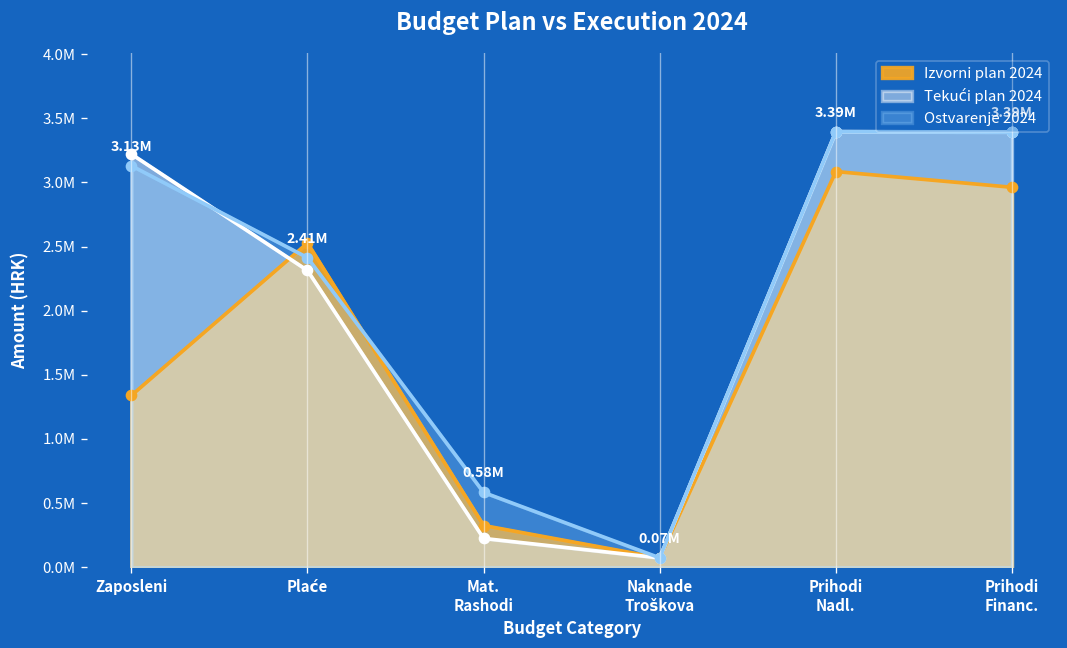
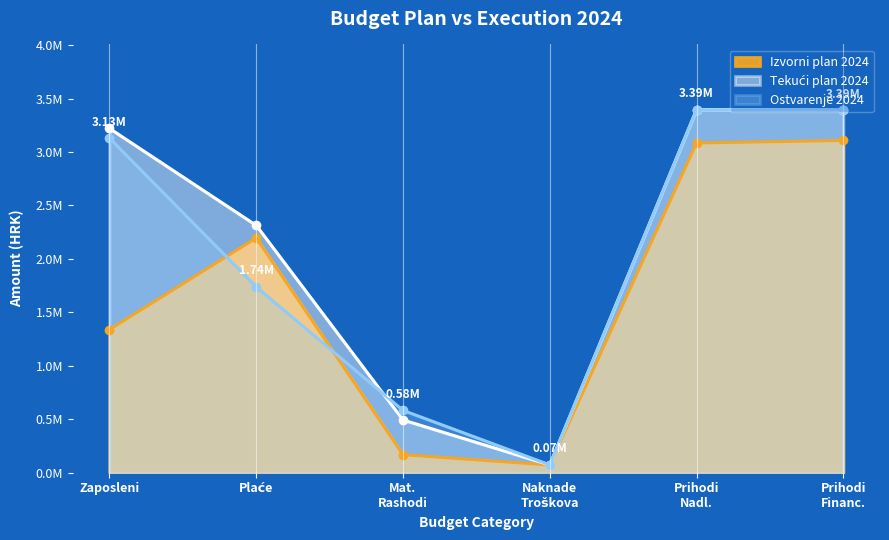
Izvorni plan 2024, Plaće: 2530000 -> 2200000
Ostvarenje 2024, Plaće: 2.41M -> 1.74M
Izvorni plan 2024, Mat. Rashodi: 330000 -> 170000
Tekući plan 2024, Mat. Rashodi: 220000 -> 490000
Izvorni plan 2024, Prihodi Financ.: 2960000 -> 3110000
